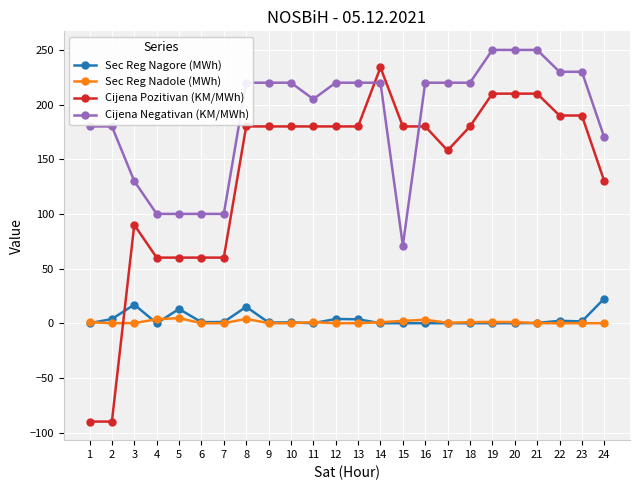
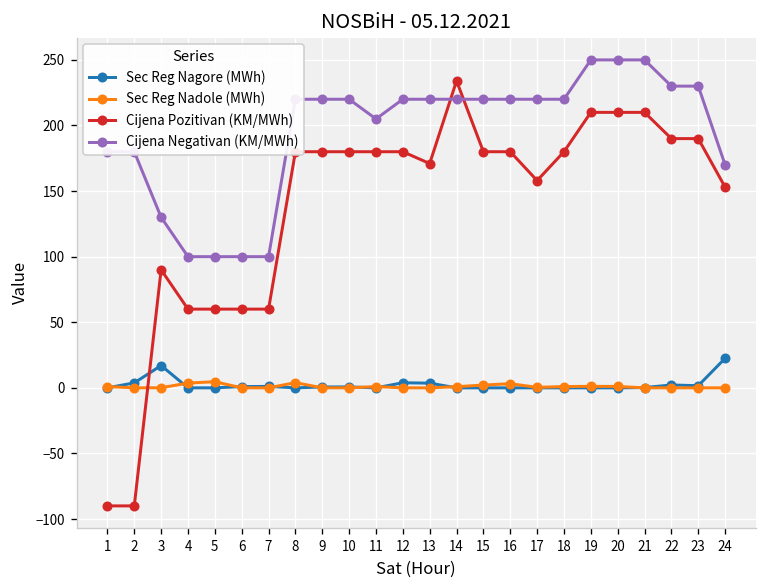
Sec Reg Nagore (MWh), 5: 13 -> 0
Sec Reg Nagore (MWh), 8: 15 -> 0
Cijena Pozitivan (KM/MWh), 13: 180 -> 171
Cijena Negativan (KM/MWh), 15: 71 -> 220
Cijena Pozitivan (KM/MWh), 24: 130 -> 153
